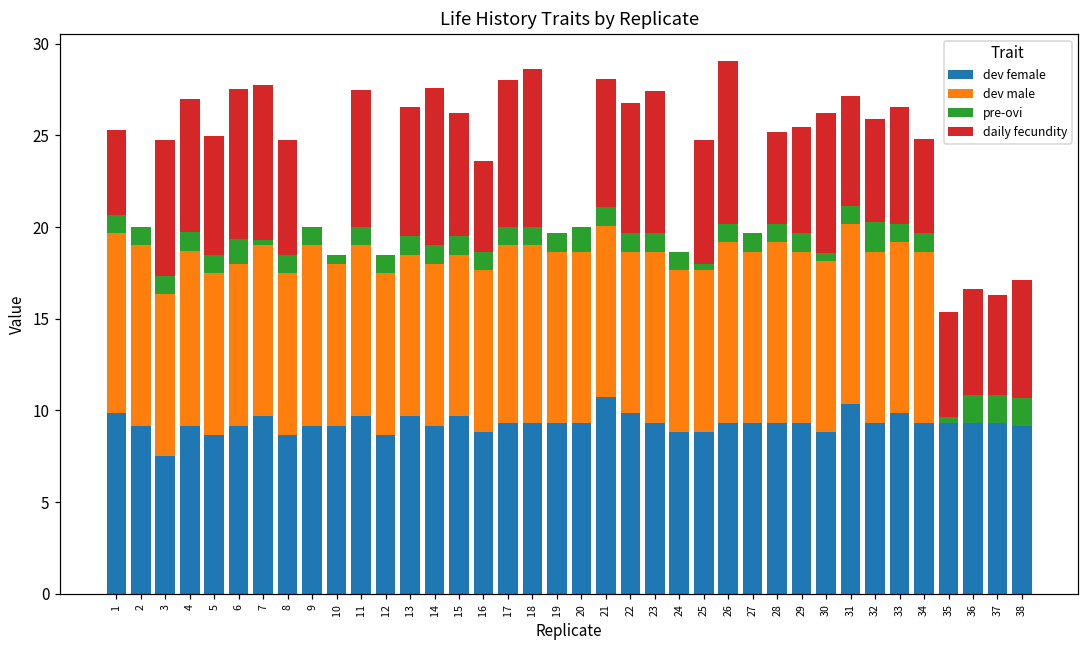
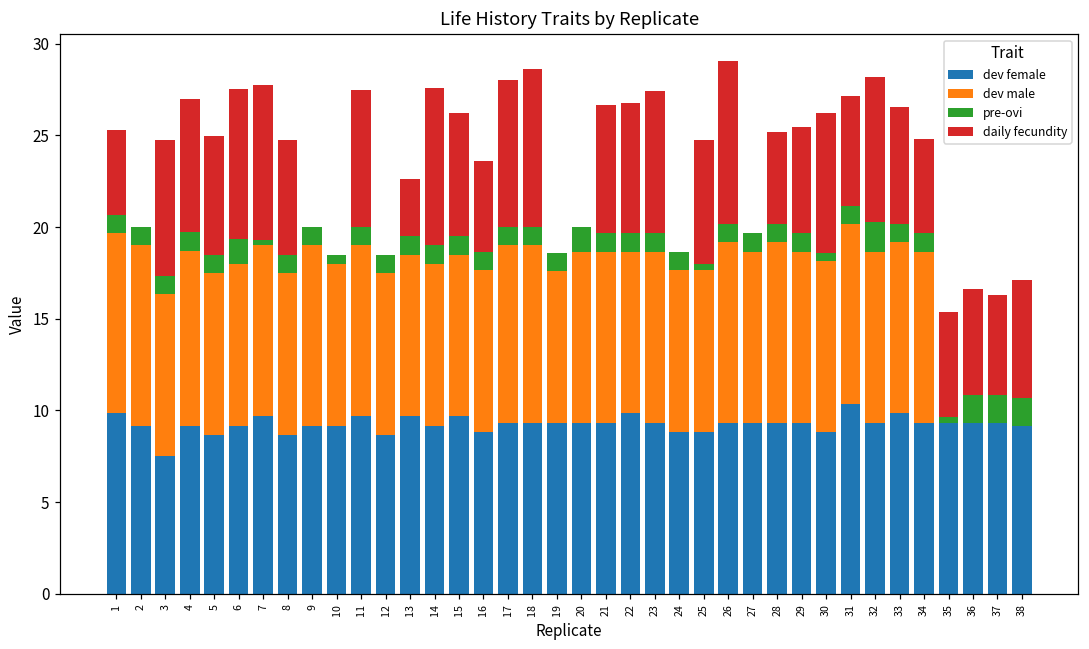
daily fecundity, 13: 7.1 -> 3.1
dev male, 19: 9.3 -> 8.2
dev female, 21: 10.8 -> 9.3
daily fecundity, 32: 5.6 -> 7.9
